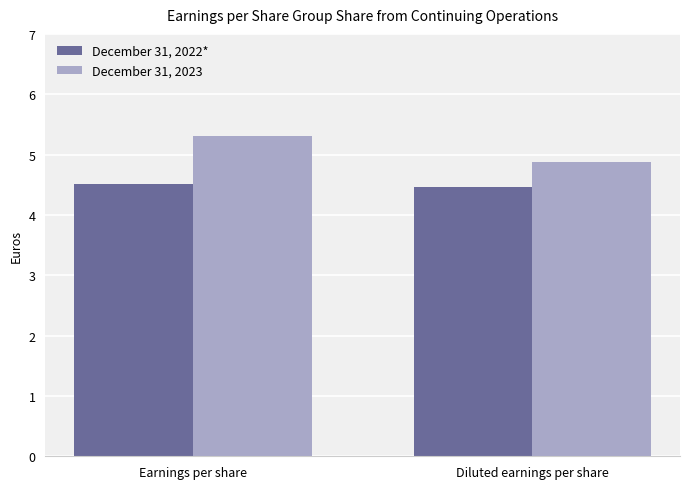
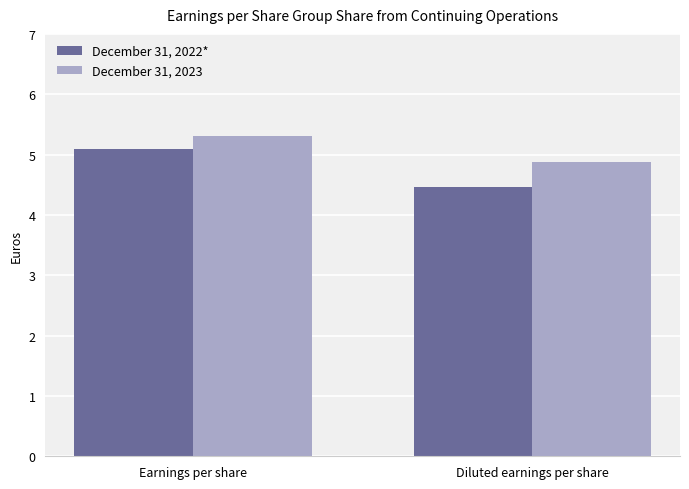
December 31, 2022*, Earnings per share: 4.5 -> 5.1
